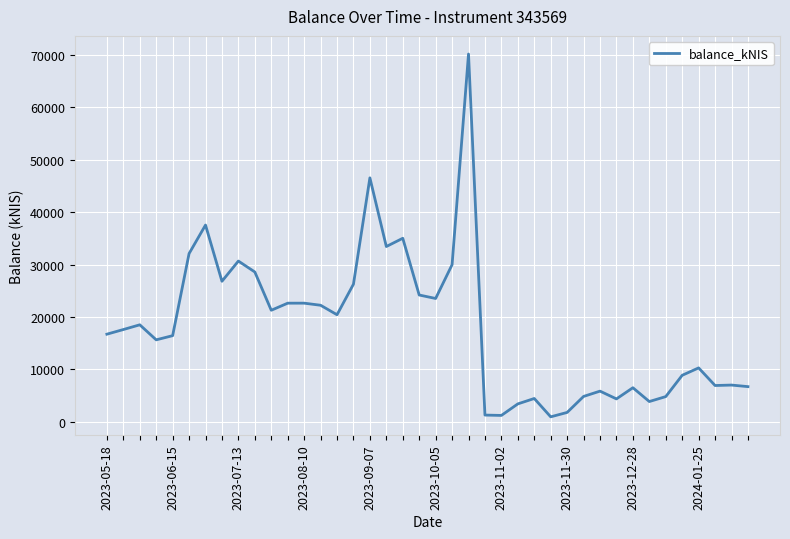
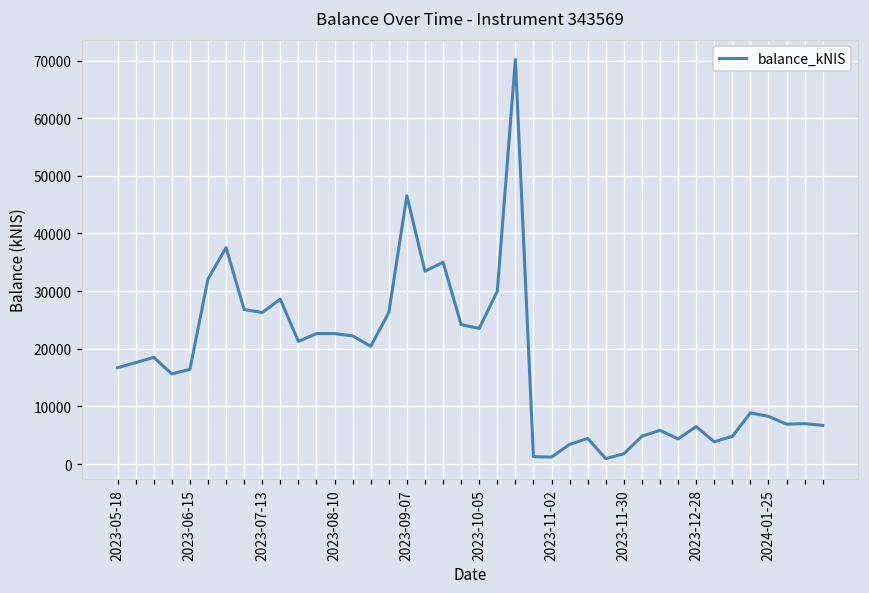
2023-07-13: 31000 -> 26000
2024-01-25: 10000 -> 8000
